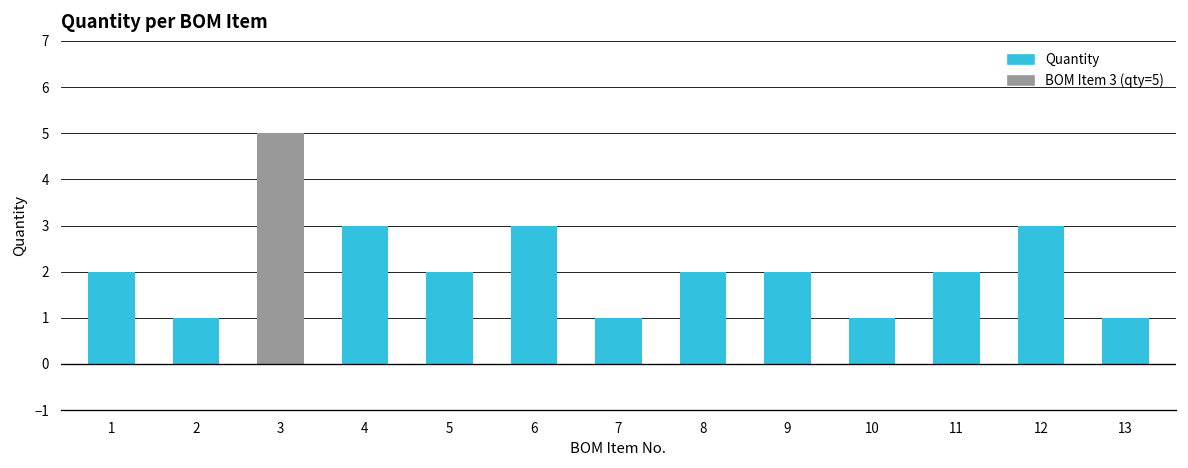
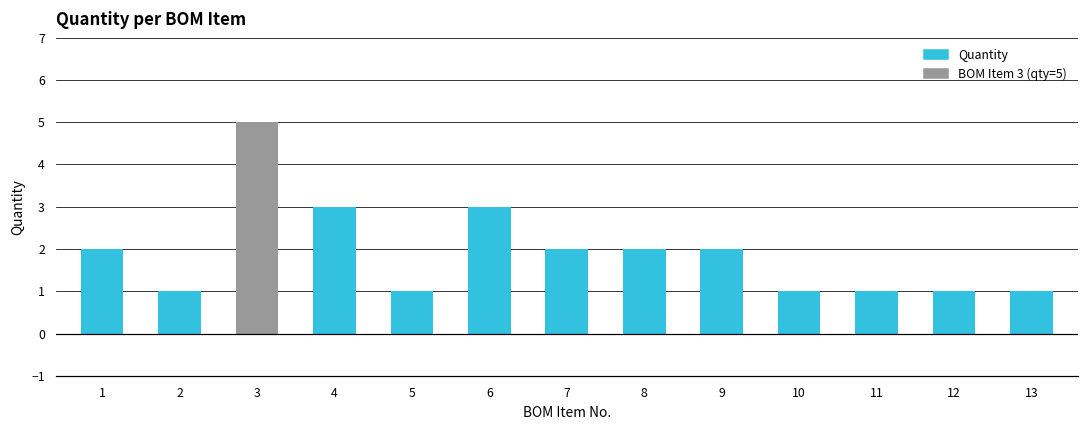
5: 2 -> 1
7: 1 -> 2
11: 2 -> 1
12: 3 -> 1
